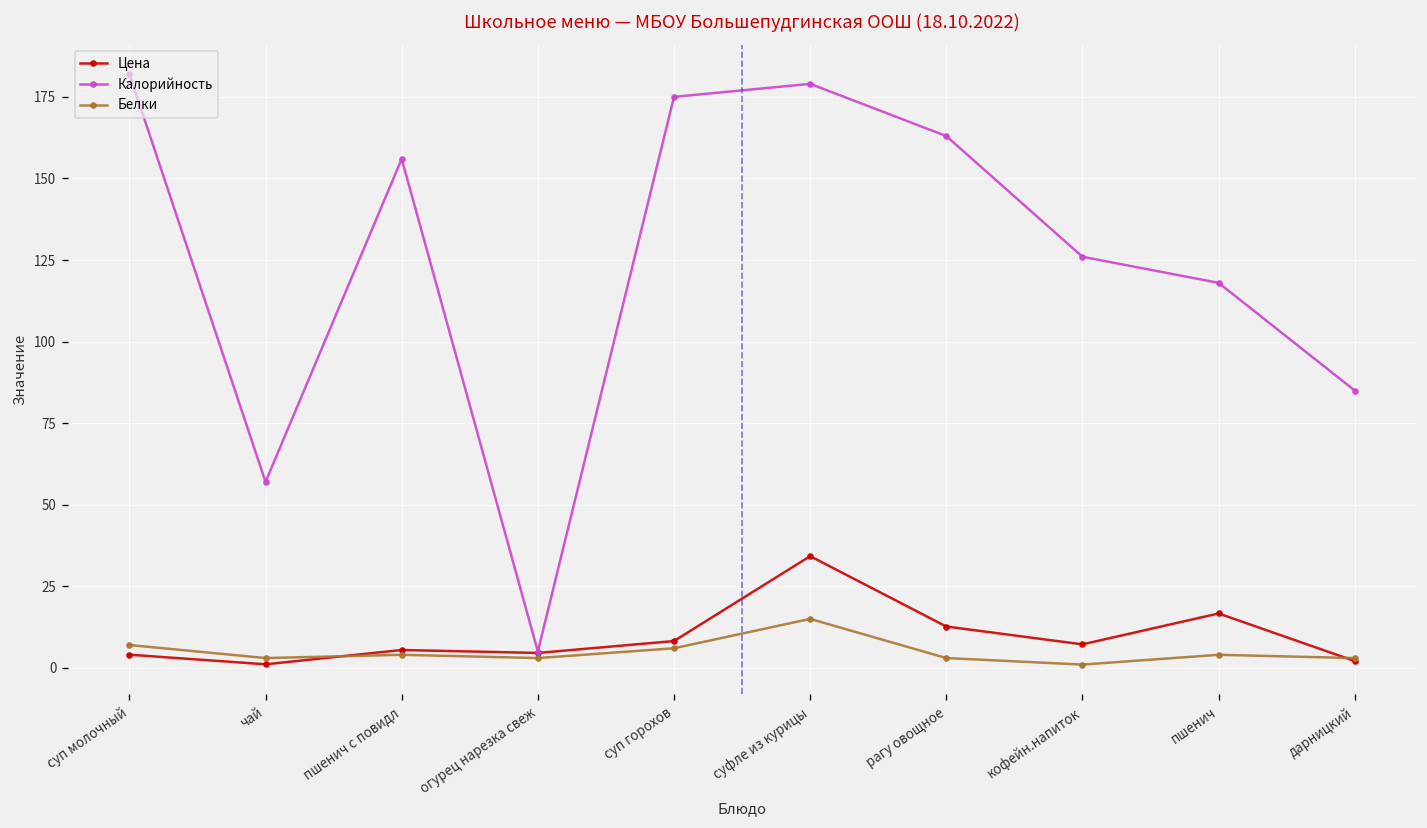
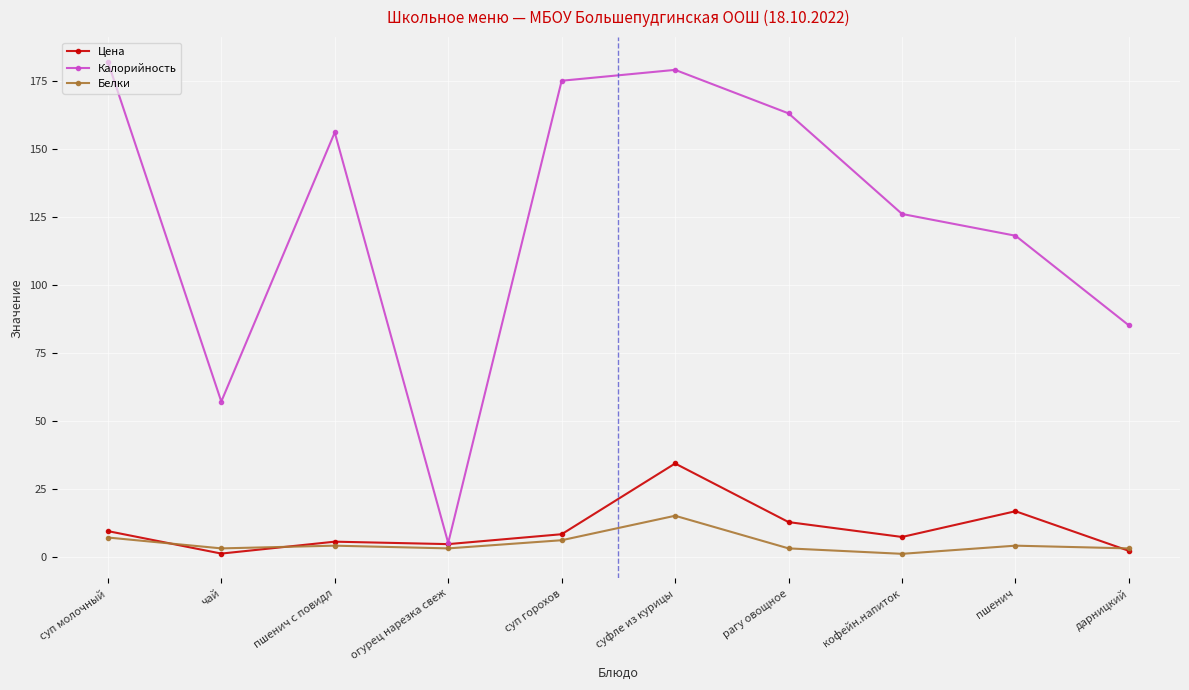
Цена, суп молочный: 4 -> 9
